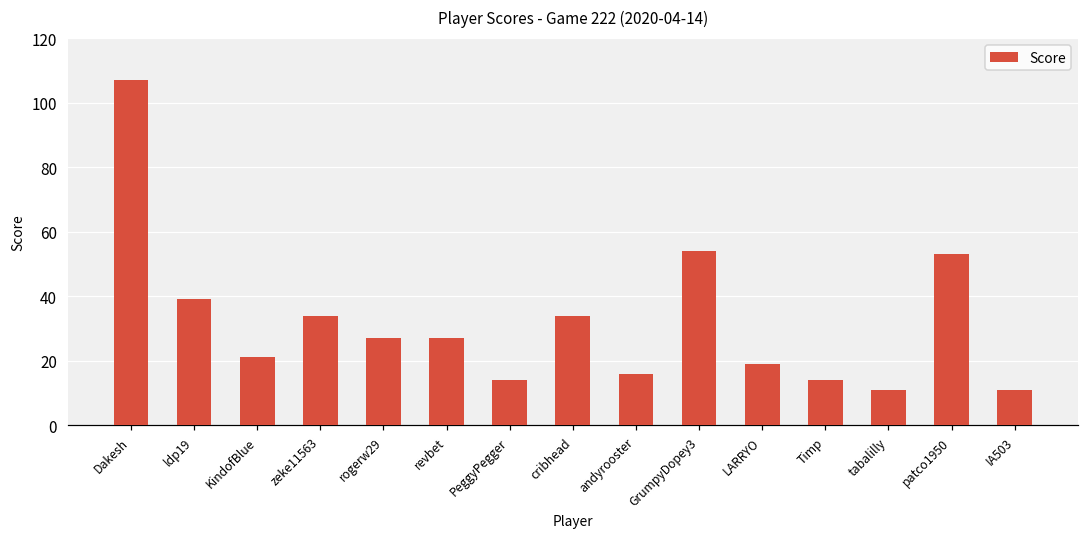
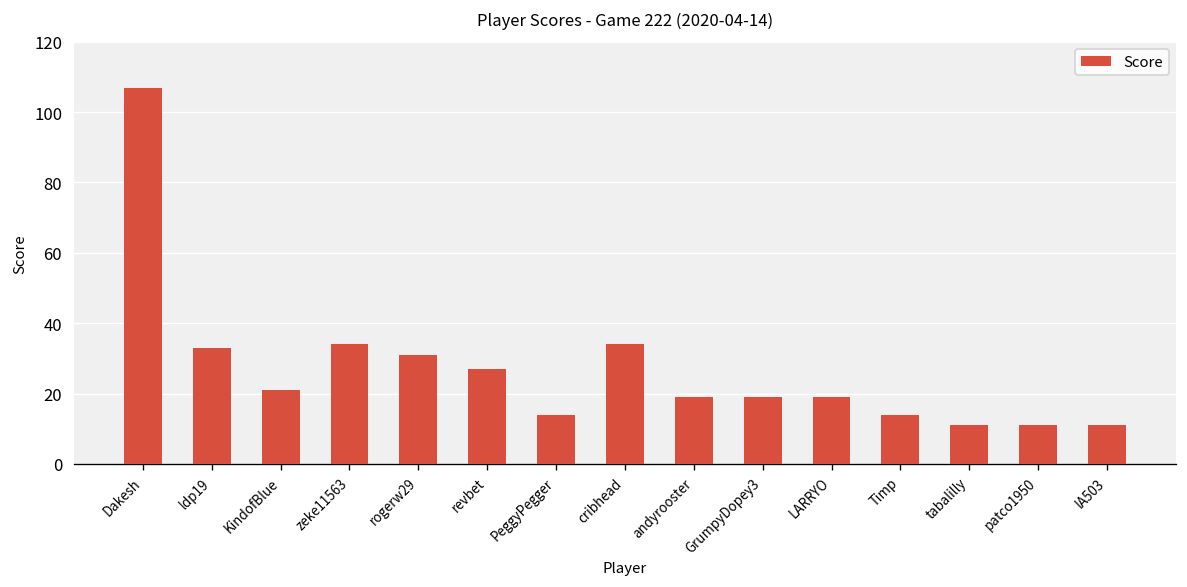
ldp19: 39 -> 33
rogerw29: 27 -> 31
andyrooster: 16 -> 19
GrumpyDopey3: 54 -> 19
patco1950: 53 -> 11
